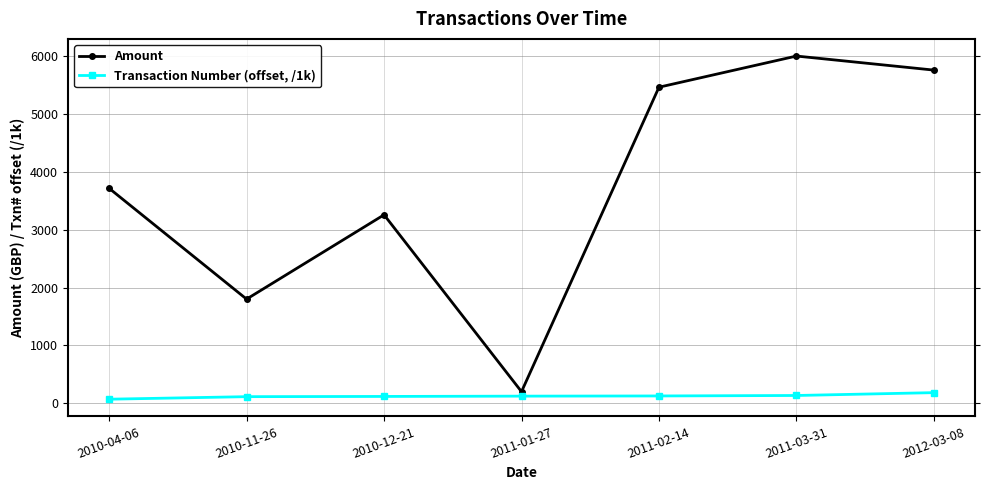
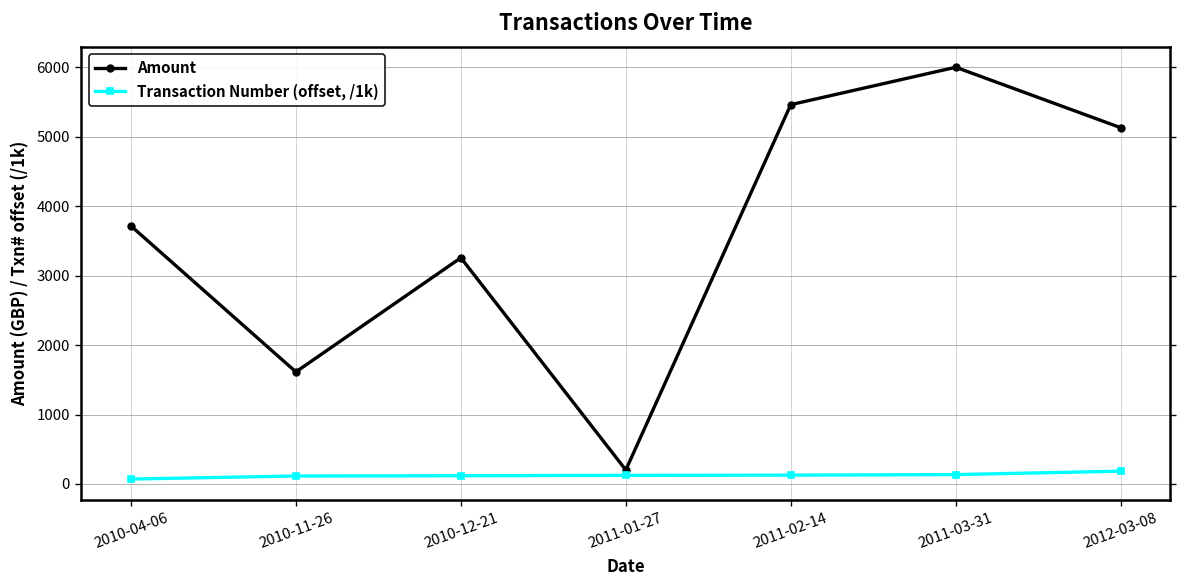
Amount, 2010-11-26: 1800 -> 1600
Amount, 2012-03-08: 5800 -> 5100
